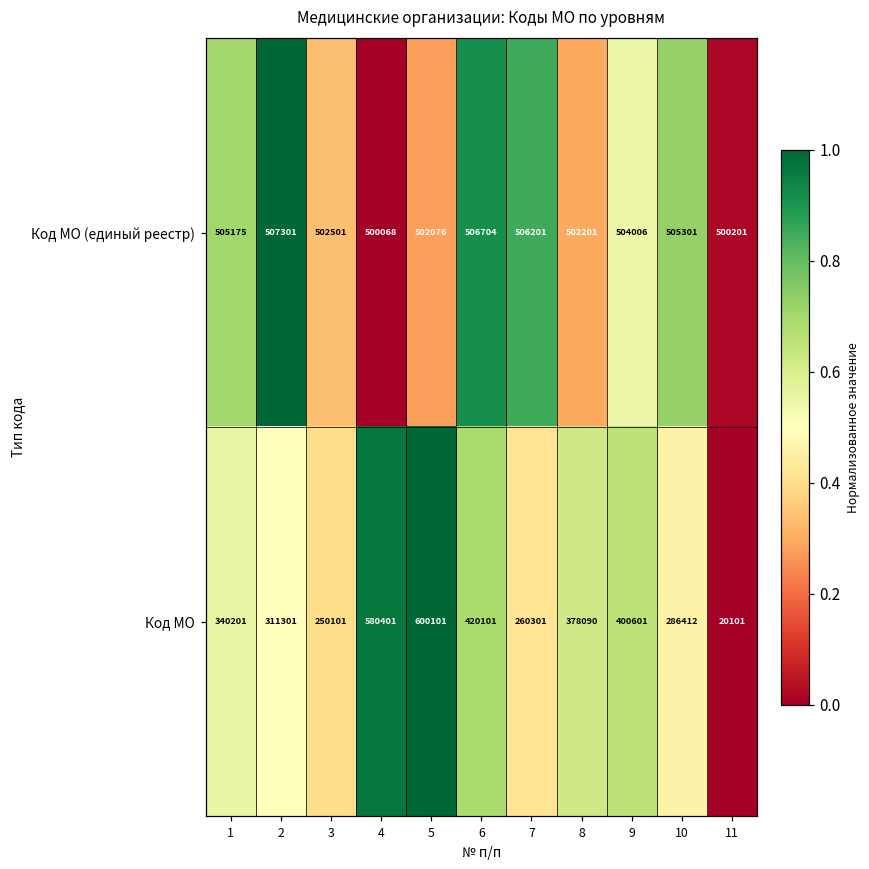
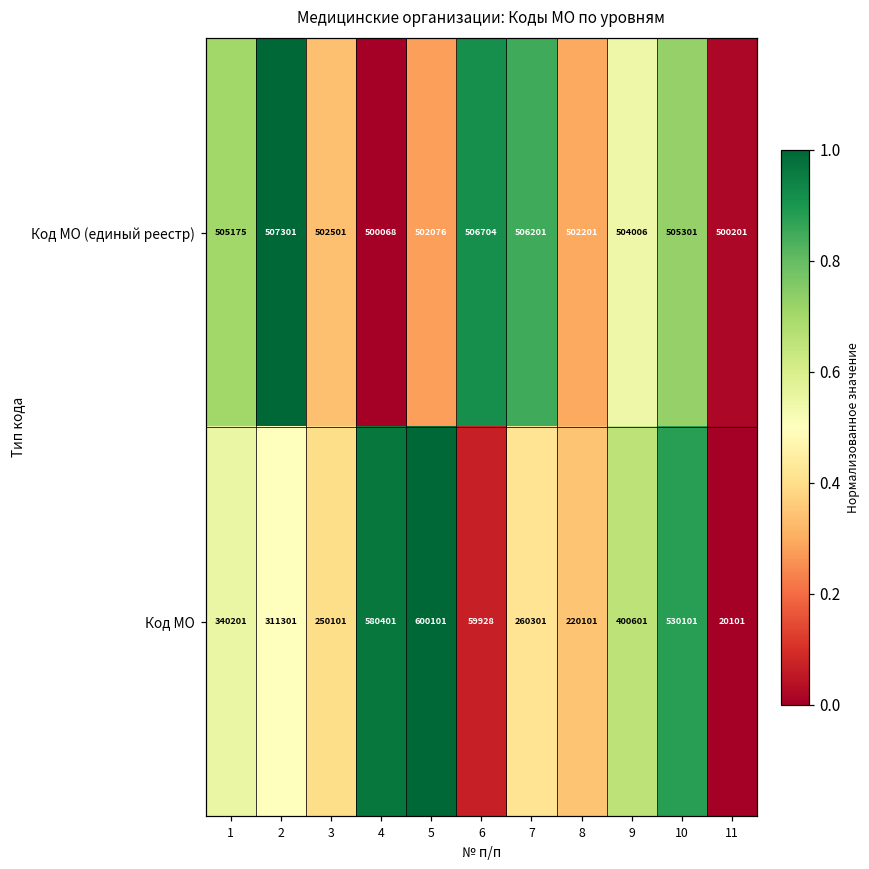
Код МО, 6: 420101 -> 59928
Код МО, 8: 378090 -> 220101
Код МО, 10: 286412 -> 530101
